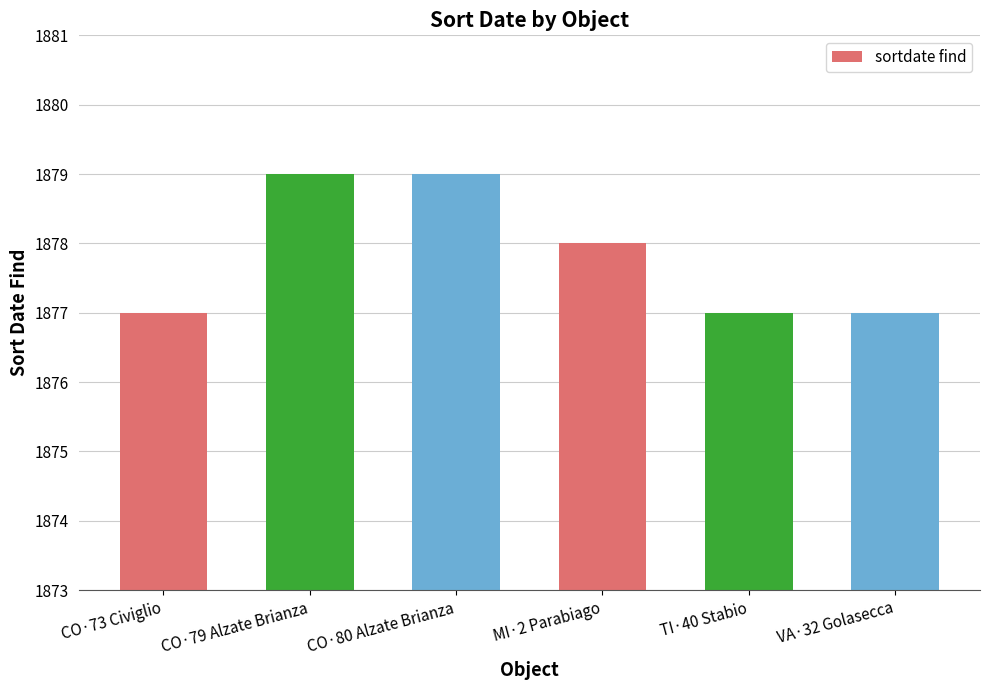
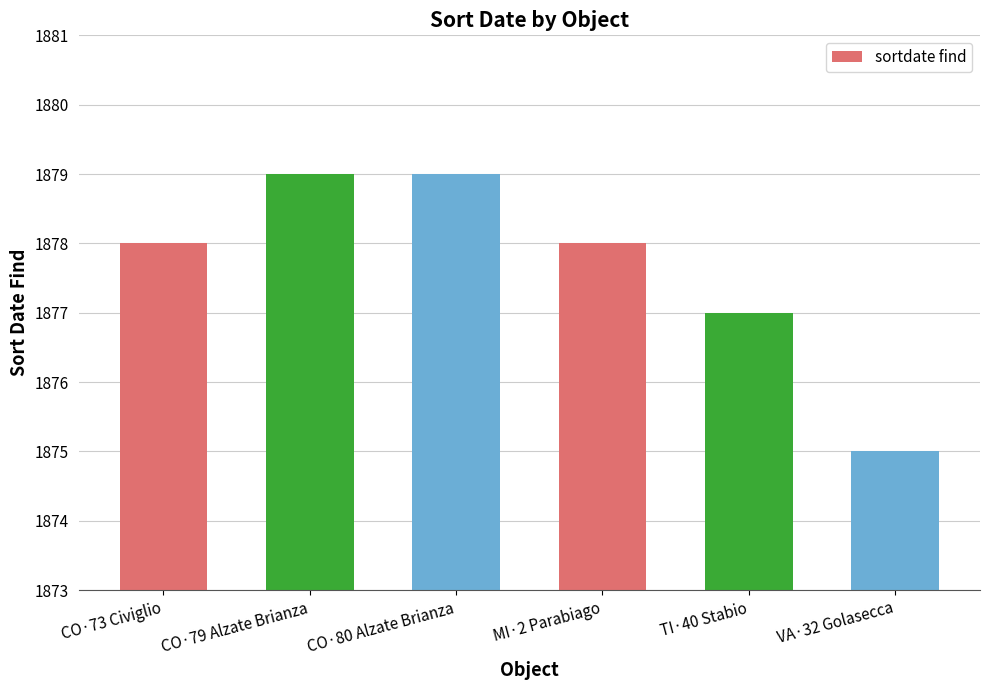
CO·73 Civiglio: 1877 -> 1878
VA·32 Golasecca: 1877 -> 1875
